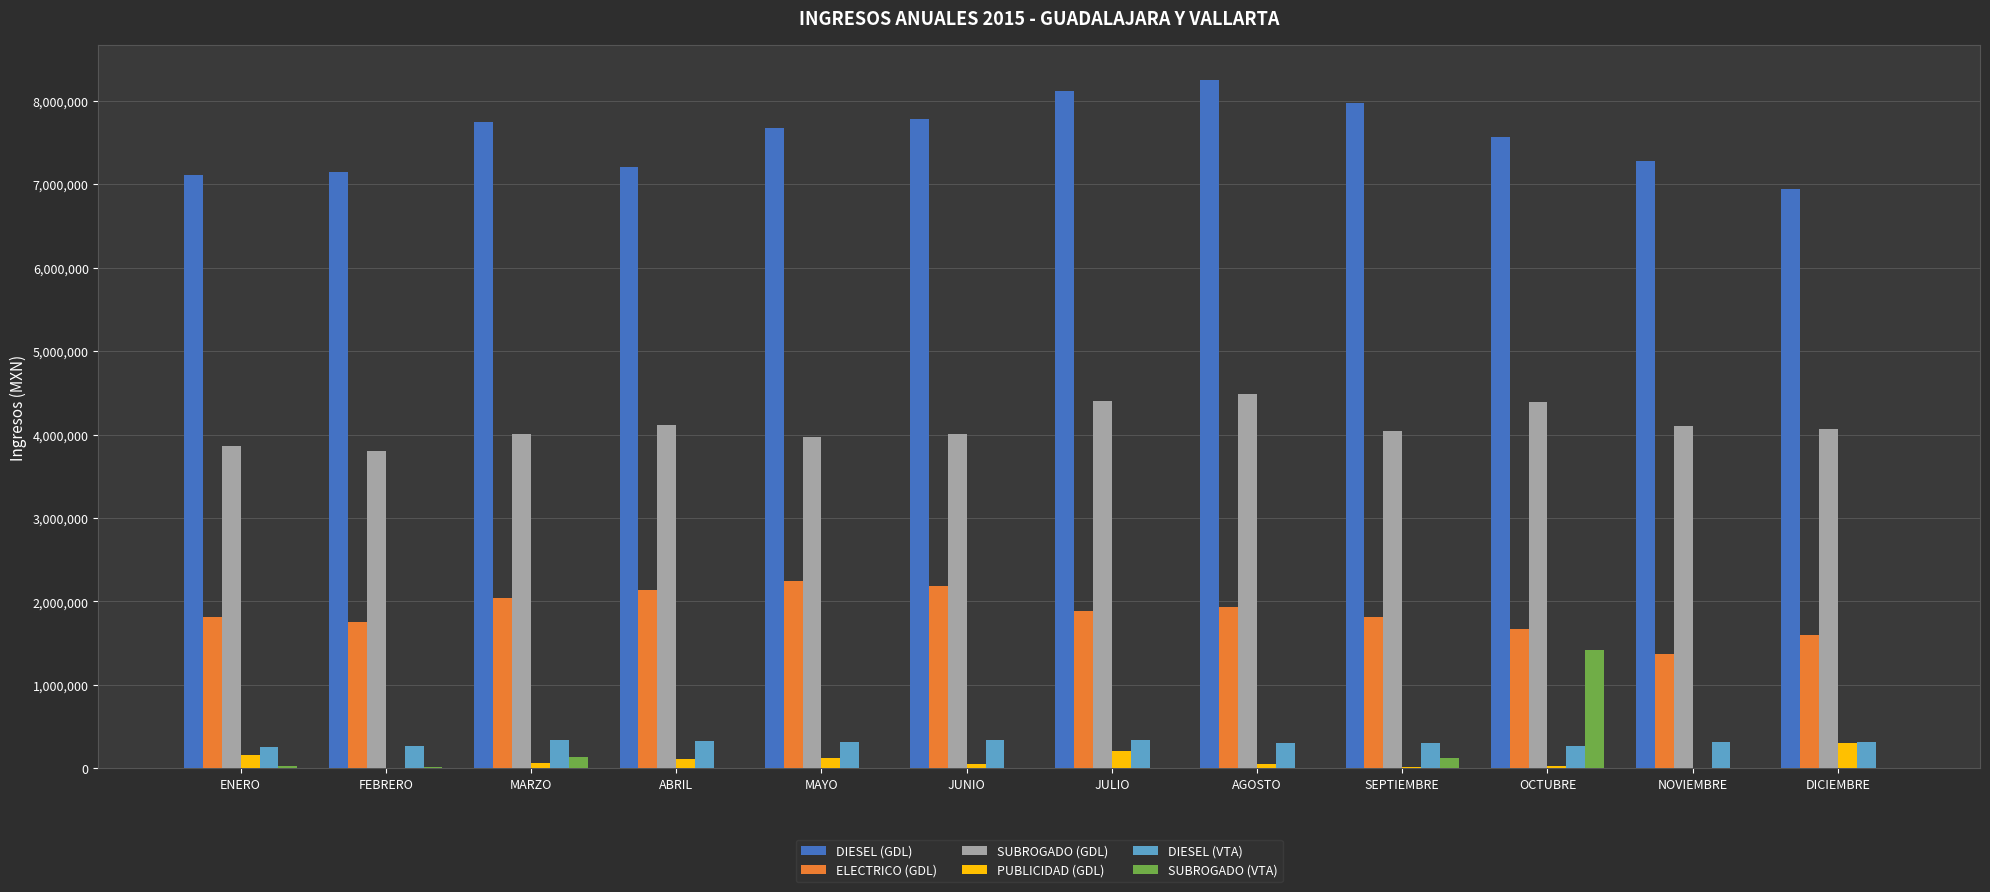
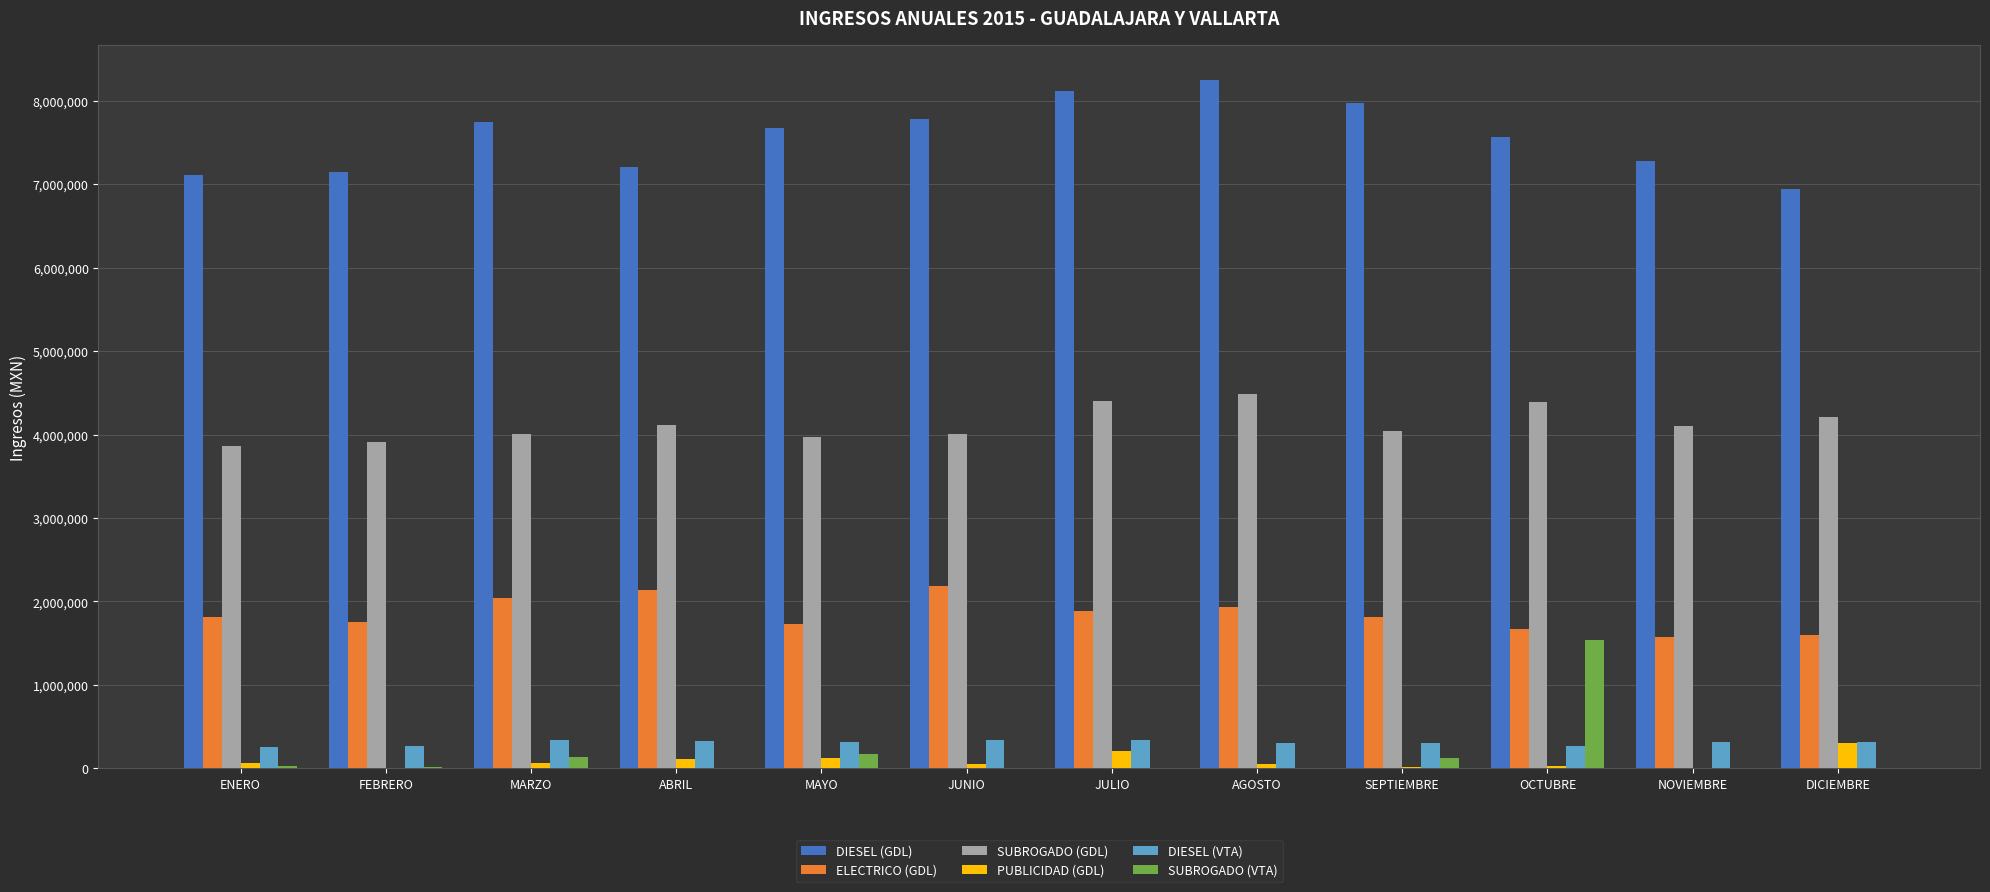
PUBLICIDAD (GDL), ENERO: 200,000 -> 100,000
SUBROGADO (GDL), FEBRERO: 3,800,000 -> 3,900,000
ELECTRICO (GDL), MAYO: 2,200,000 -> 1,700,000
SUBROGADO (VTA), MAYO: 0 -> 200,000
SUBROGADO (VTA), OCTUBRE: 1,400,000 -> 1,500,000
ELECTRICO (GDL), NOVIEMBRE: 1,400,000 -> 1,600,000
SUBROGADO (GDL), DICIEMBRE: 4,100,000 -> 4,200,000
